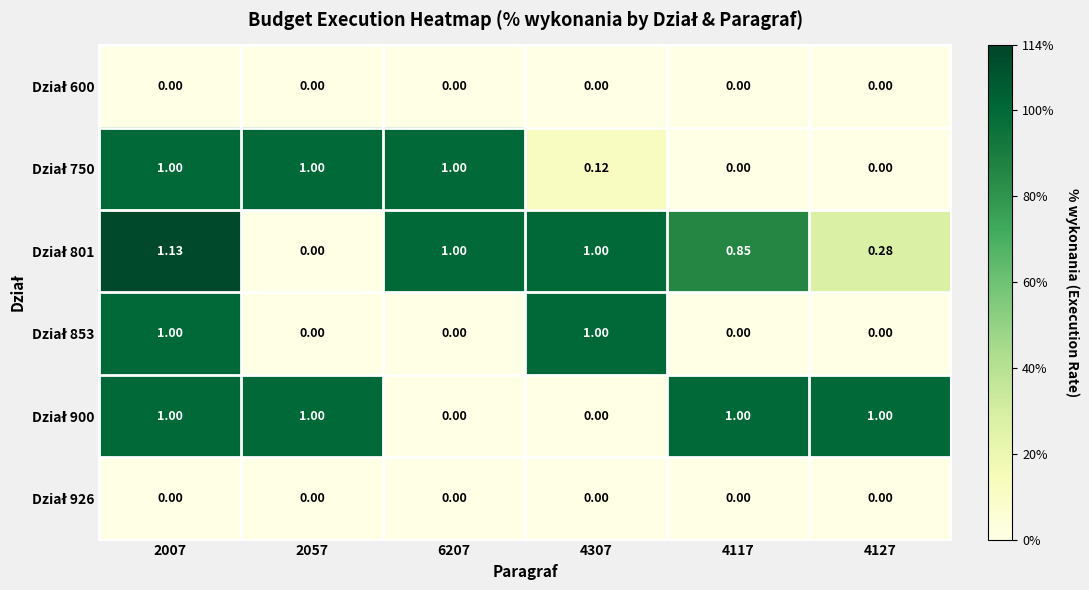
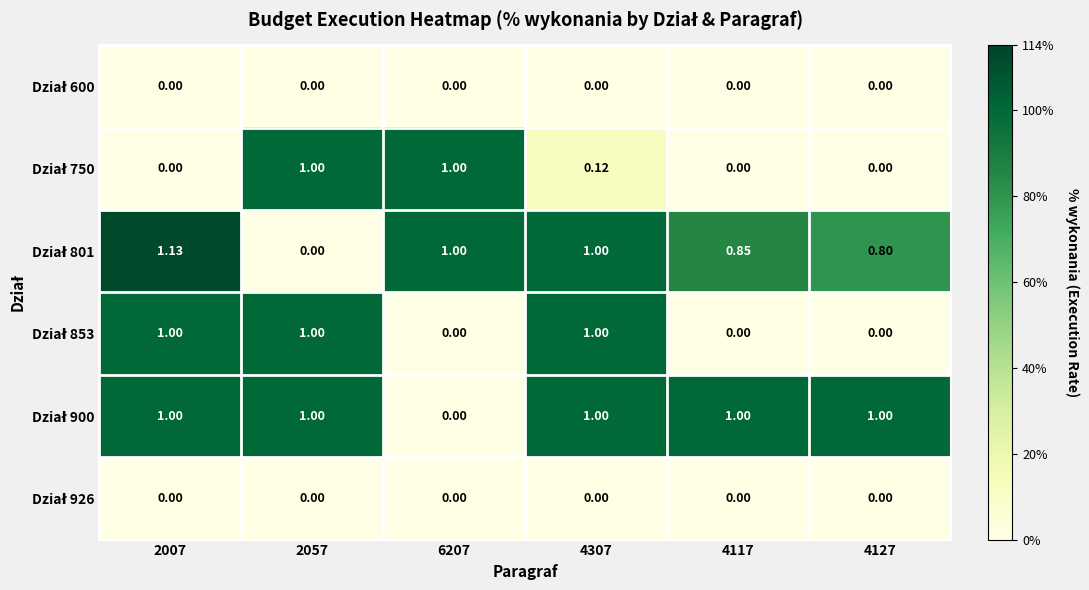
Dział 750, 2007: 1.00 -> 0.00
Dział 801, 4127: 0.28 -> 0.80
Dział 853, 2057: 0.00 -> 1.00
Dział 900, 4307: 0.00 -> 1.00
